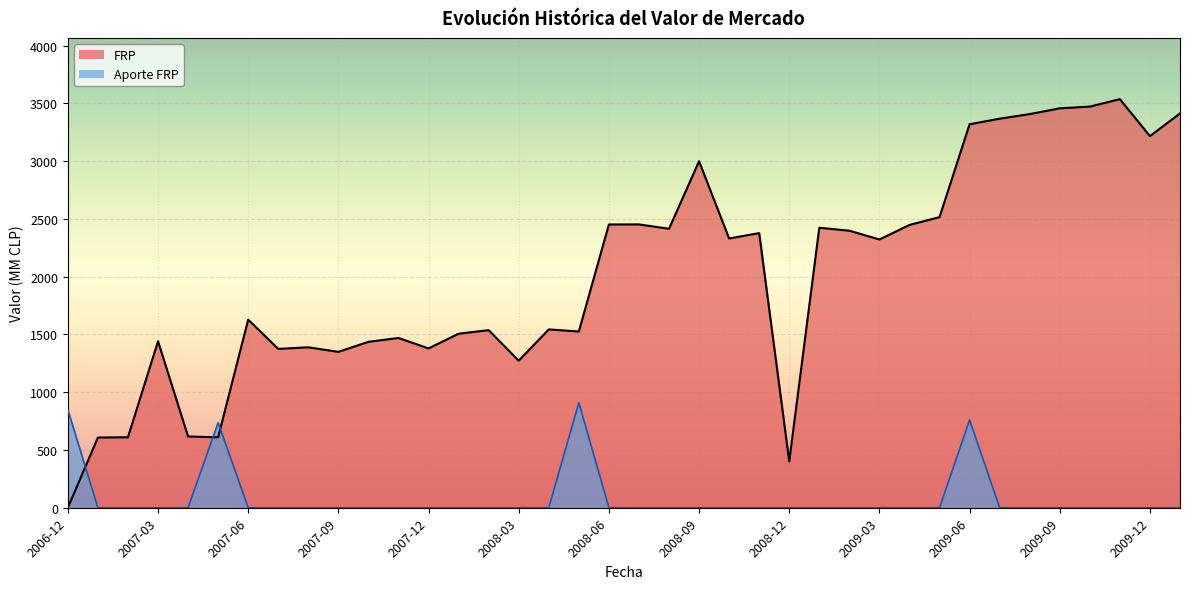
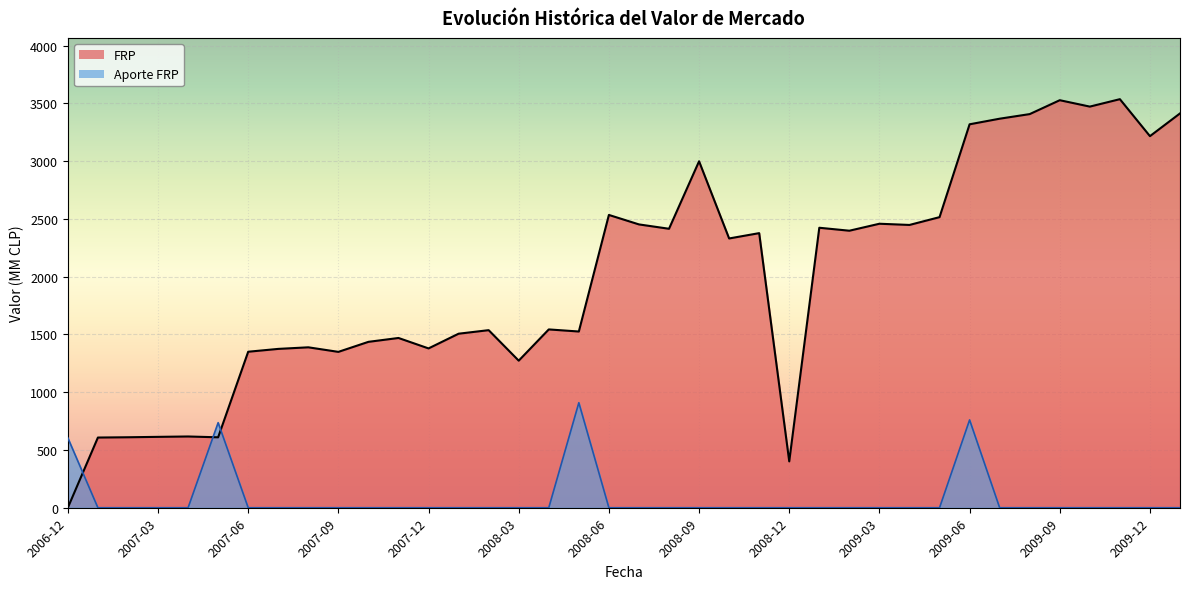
Aporte FRP, 2006-12: 850 -> 600
FRP, 2007-03: 1440 -> 610
FRP, 2007-06: 1630 -> 1350
FRP, 2008-06: 2450 -> 2530
FRP, 2009-03: 2320 -> 2460
FRP, 2009-09: 3460 -> 3530
